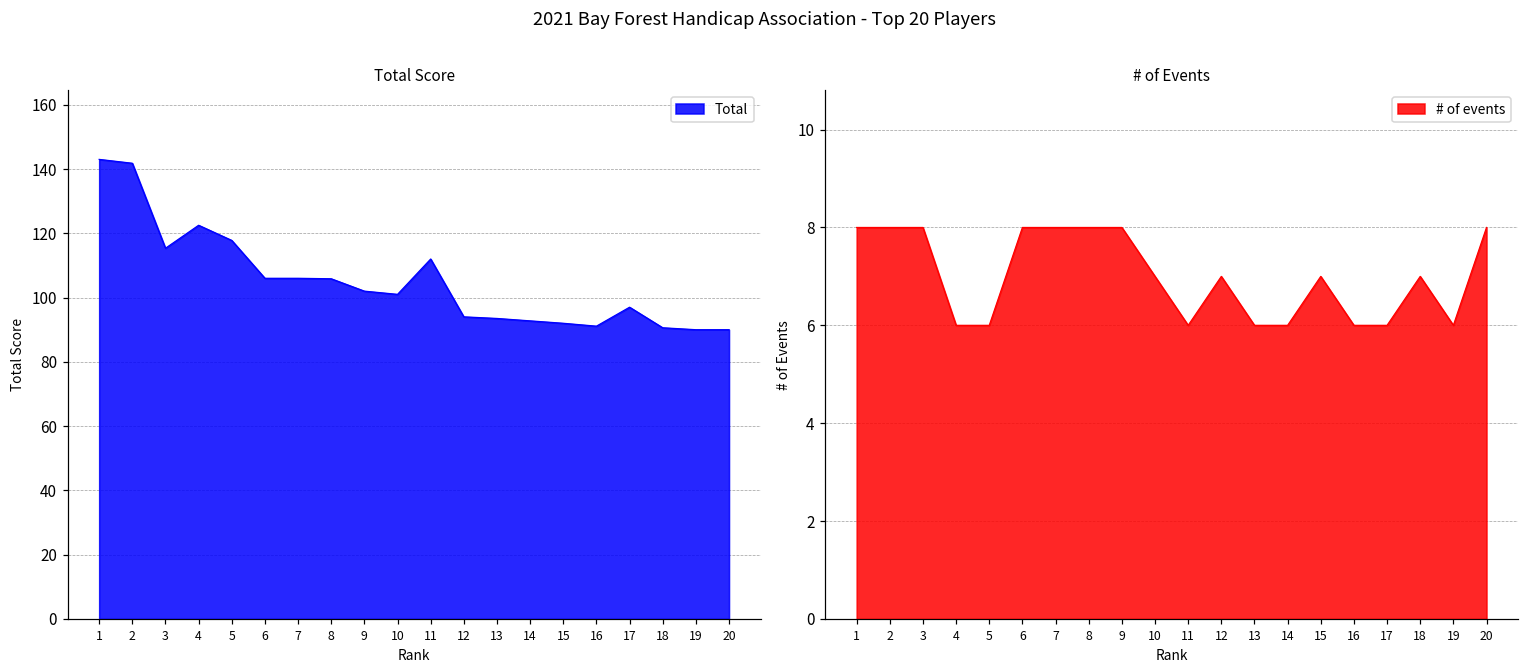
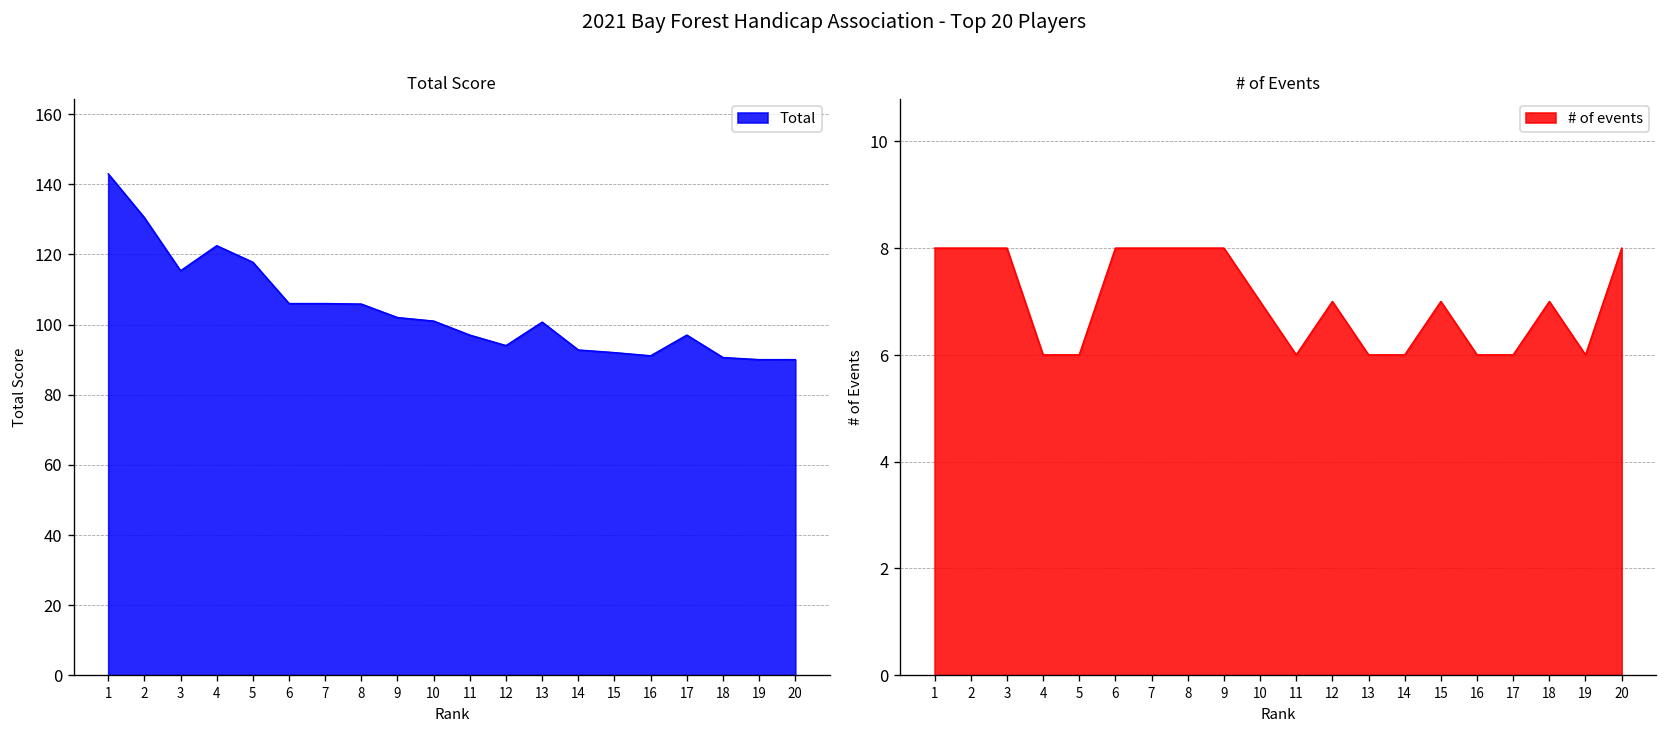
Total Score, 2: 142 -> 131
Total Score, 11: 112 -> 97
Total Score, 13: 94 -> 101
